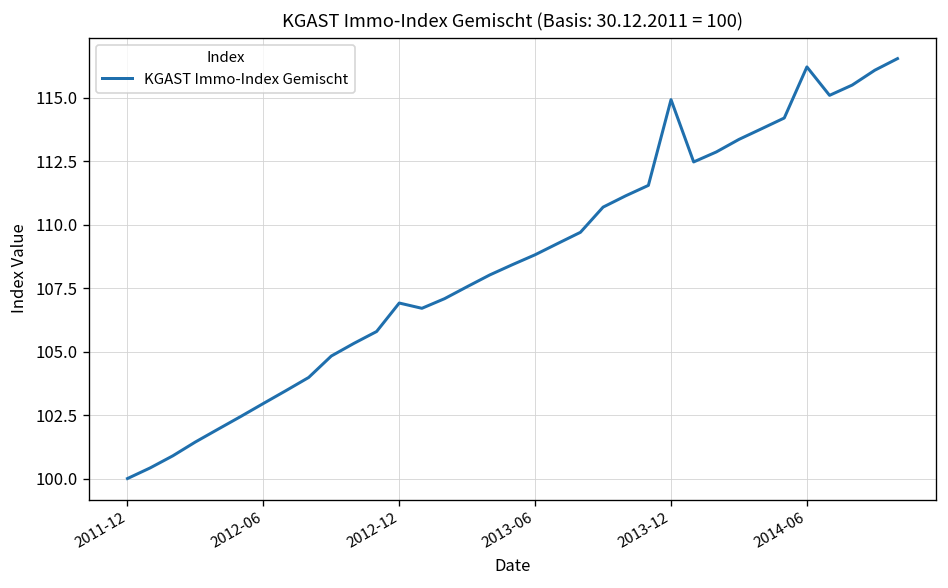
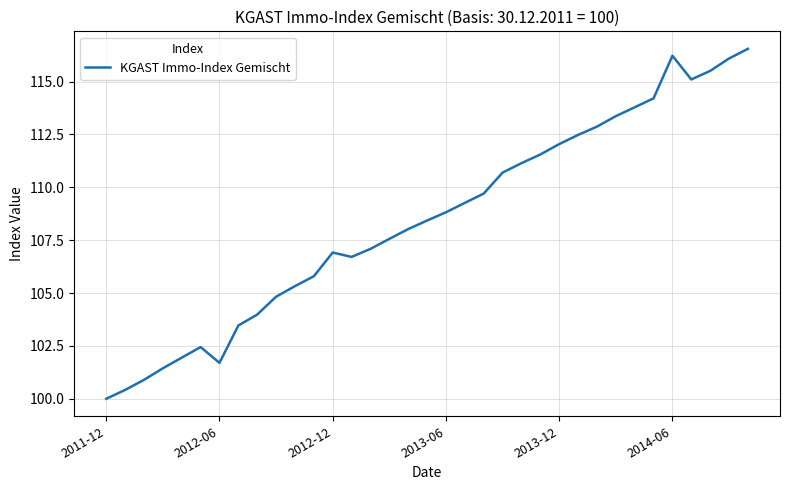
2012-06: 103.0 -> 101.7
2013-12: 114.9 -> 112.0
